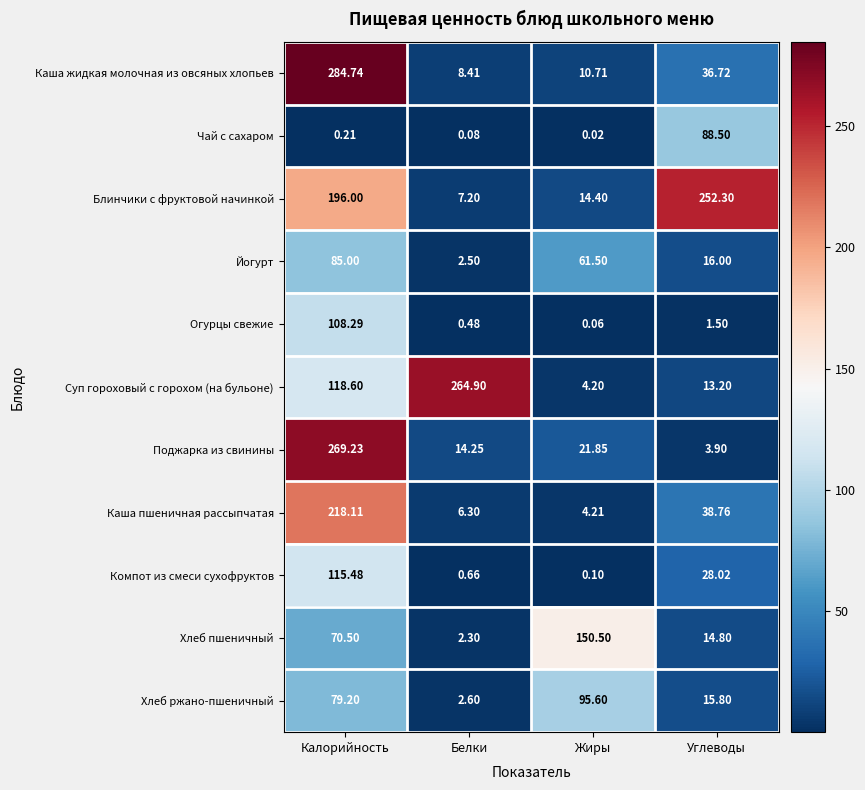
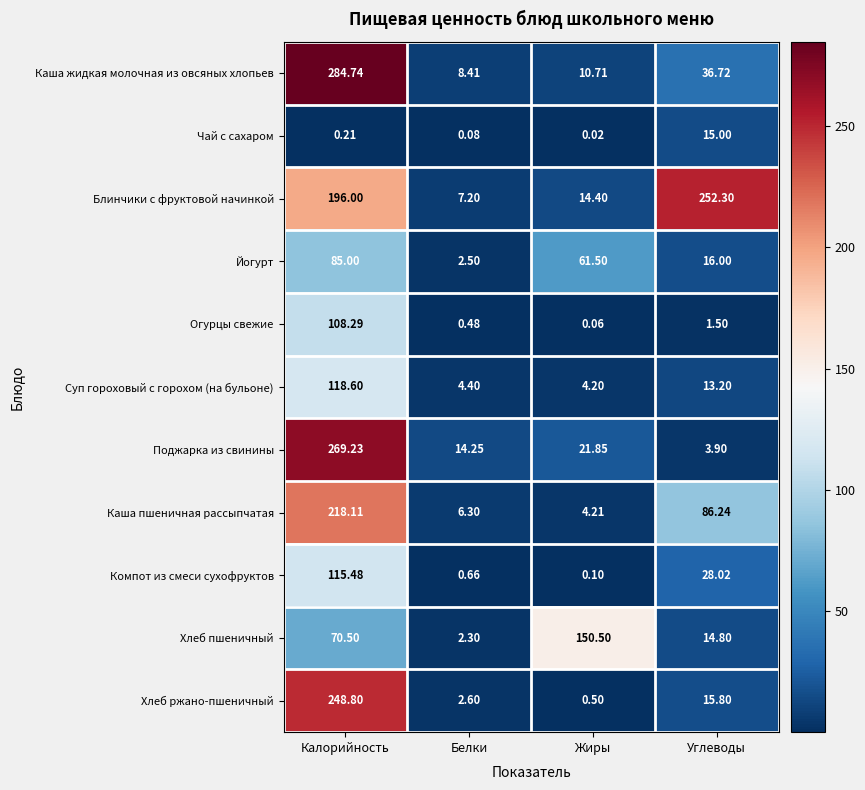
Чай с сахаром, Углеводы: 88.50 -> 15.00
Суп гороховый с горохом (на бульоне), Белки: 264.90 -> 4.40
Каша пшеничная рассыпчатая, Углеводы: 38.76 -> 86.24
Хлеб ржано-пшеничный, Калорийность: 79.20 -> 248.80
Хлеб ржано-пшеничный, Жиры: 95.60 -> 0.50
